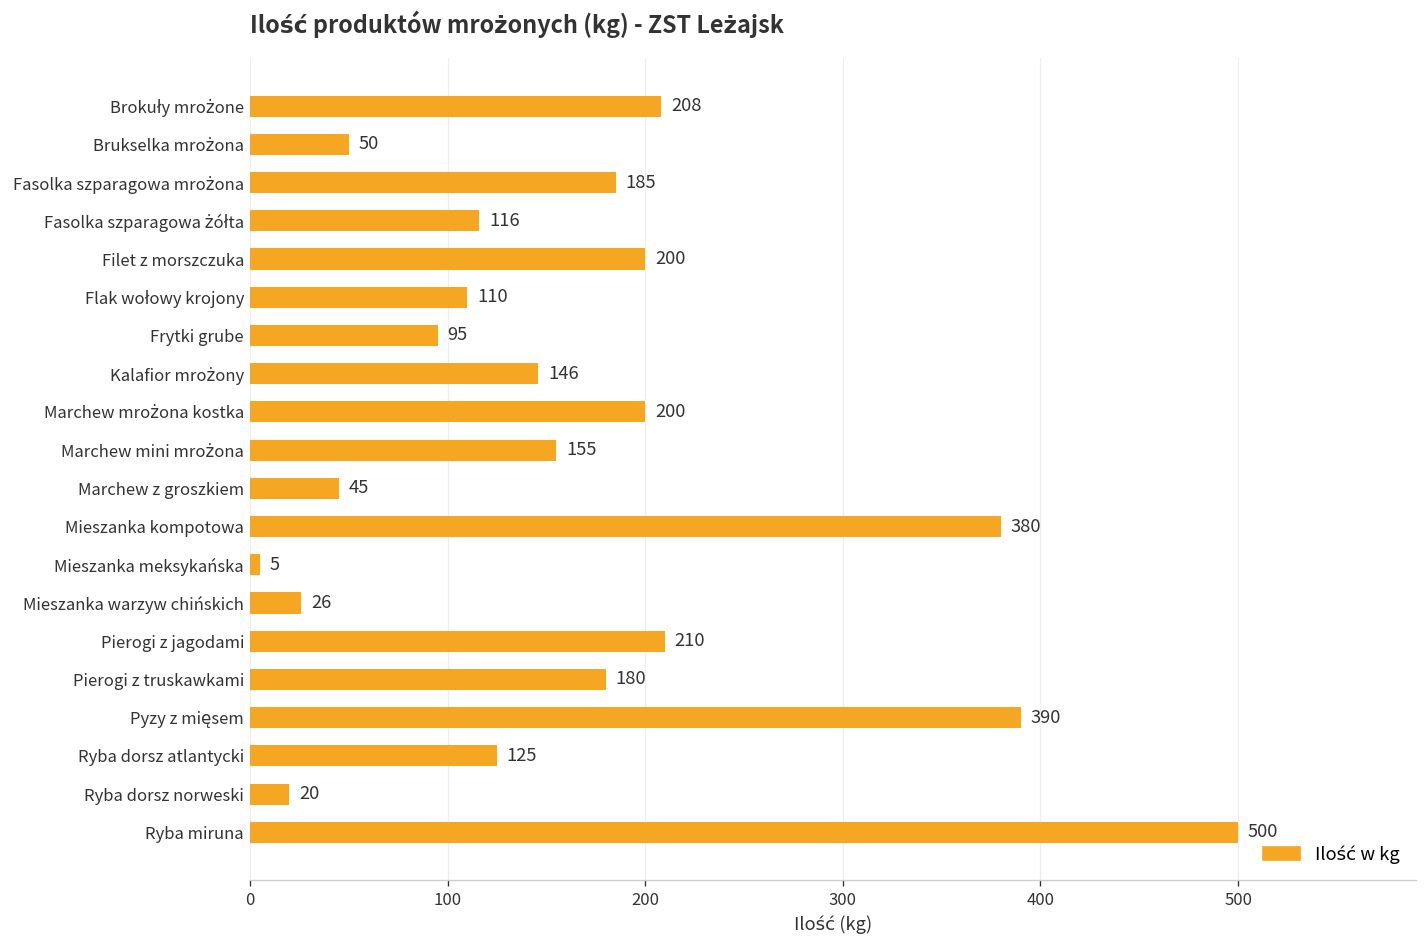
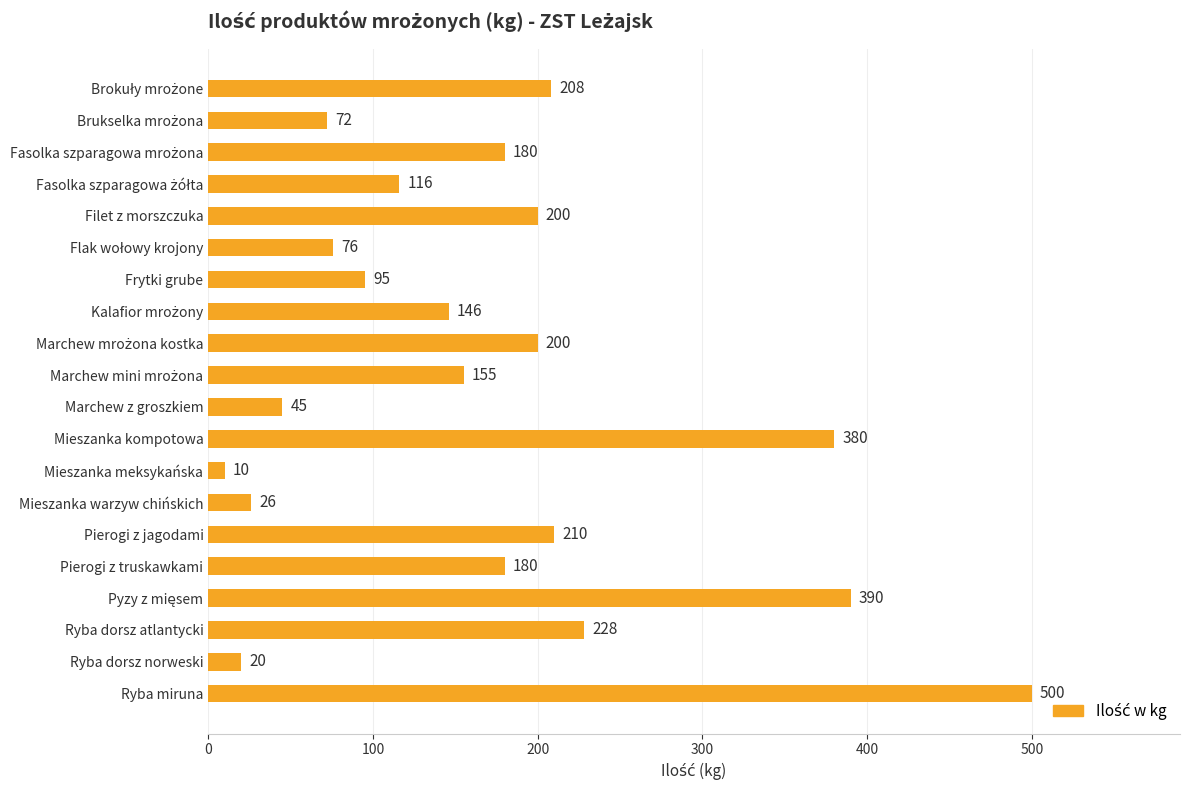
Brukselka mrożona: 50 -> 72
Fasolka szparagowa mrożona: 185 -> 180
Flak wołowy krojony: 110 -> 76
Mieszanka meksykańska: 5 -> 10
Ryba dorsz atlantycki: 125 -> 228
